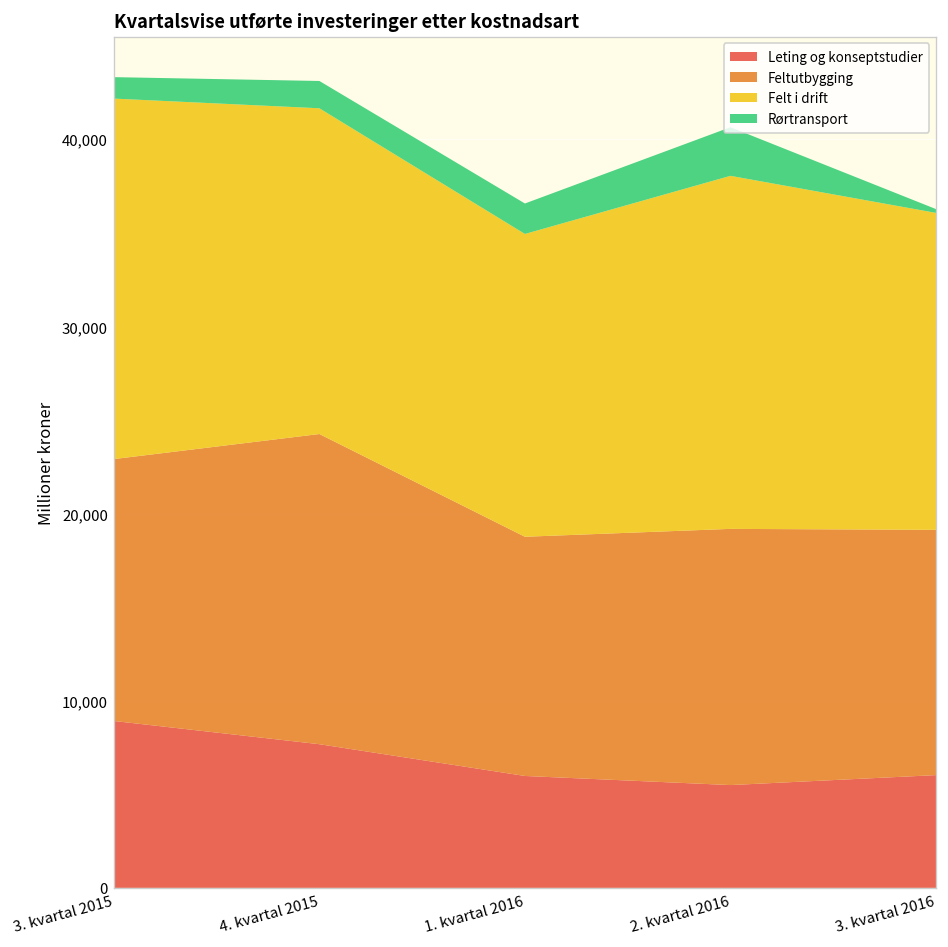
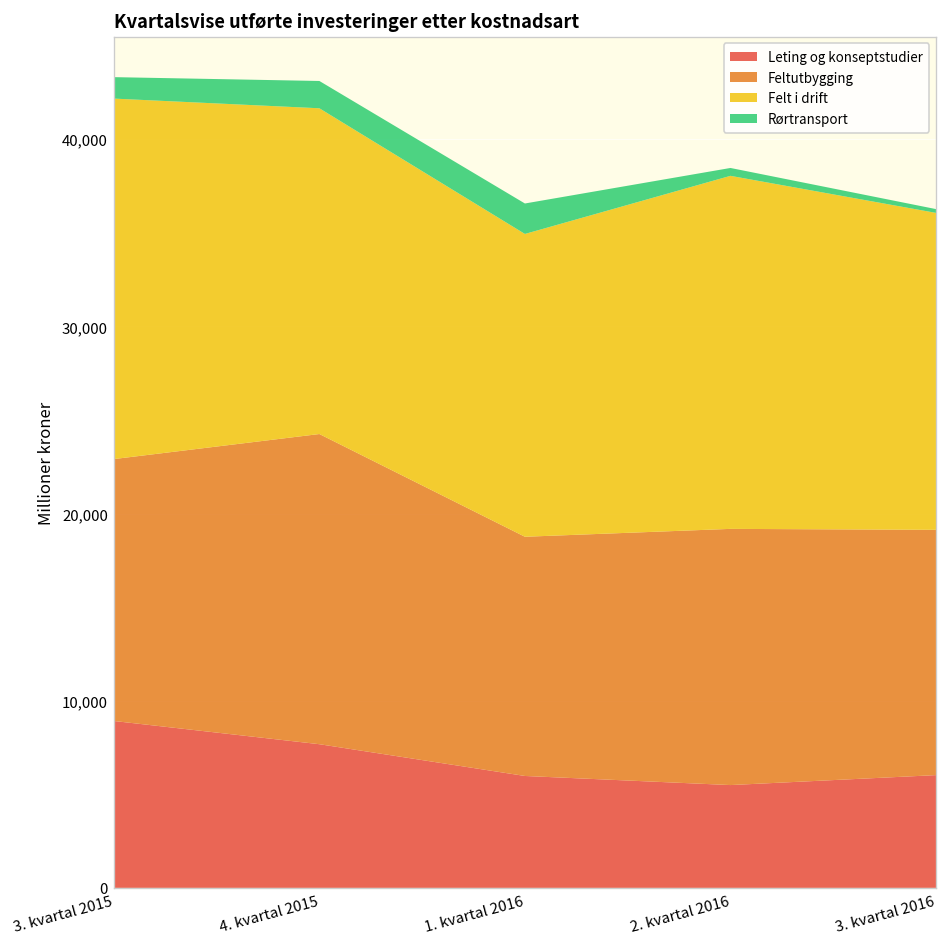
Rørtransport, 2. kvartal 2016: 2,600 -> 400
